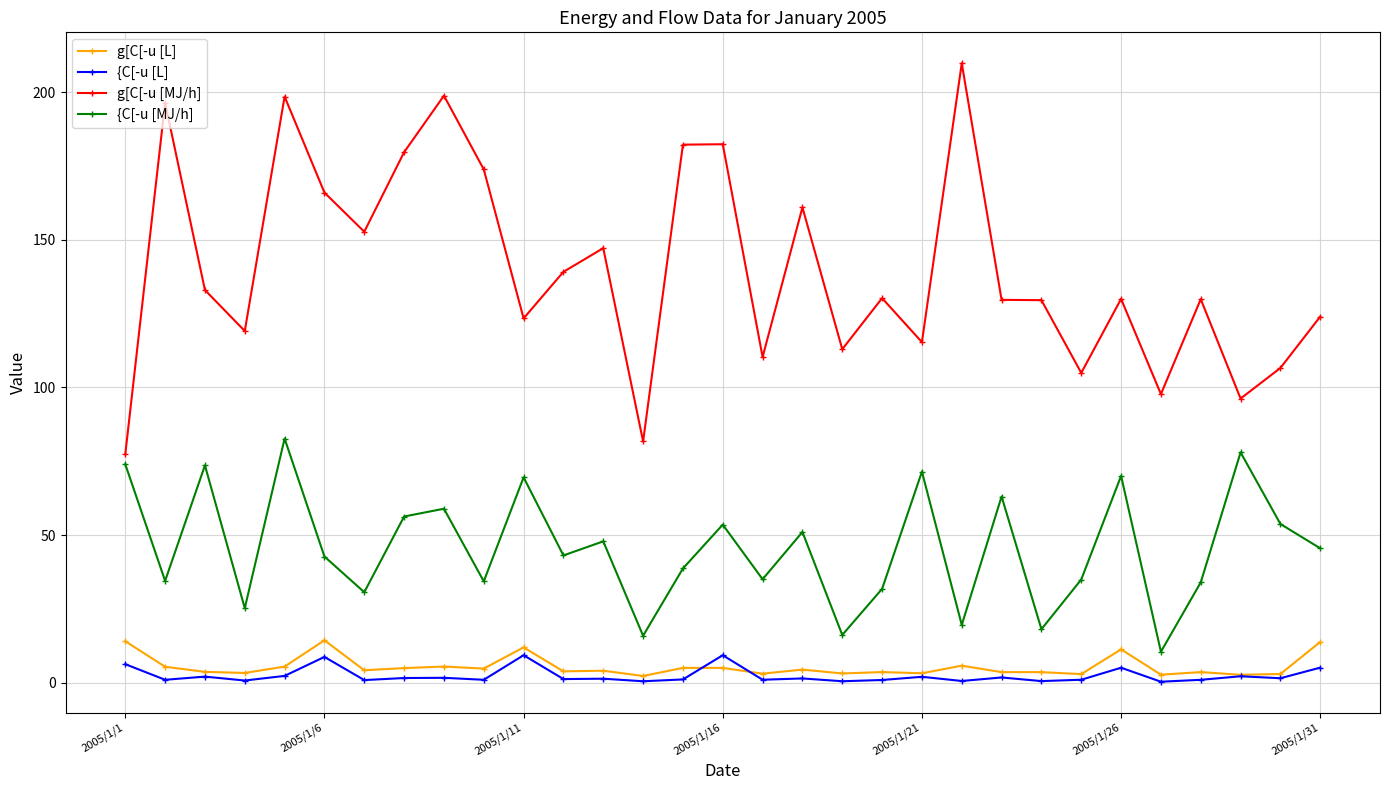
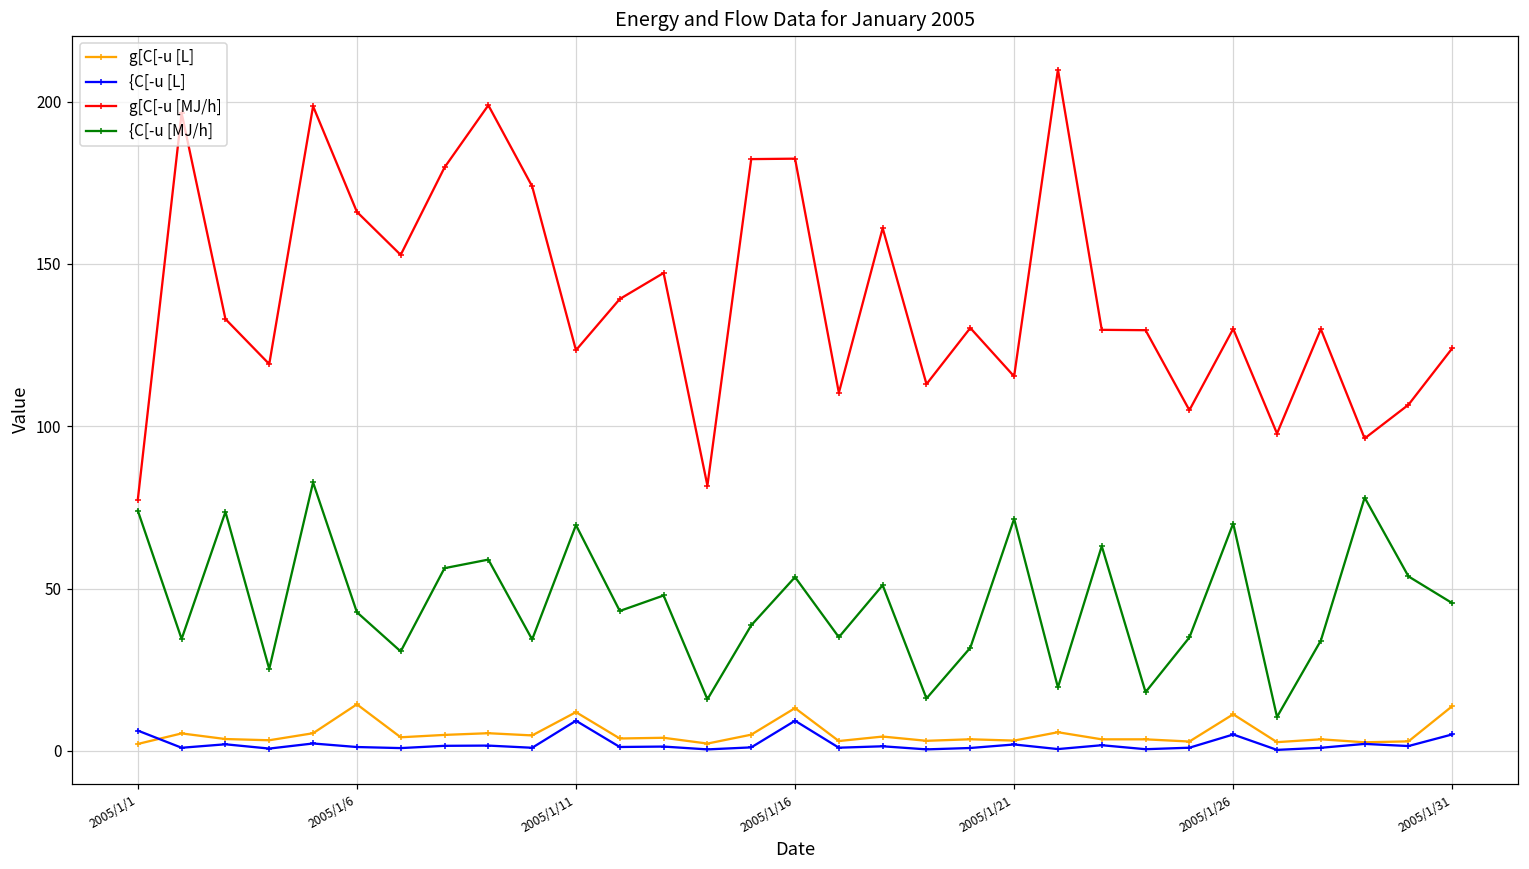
g[C[-u [L], 2005/1/1: 14 -> 2
{C[-u [L], 2005/1/6: 9 -> 1
g[C[-u [L], 2005/1/16: 5 -> 13
